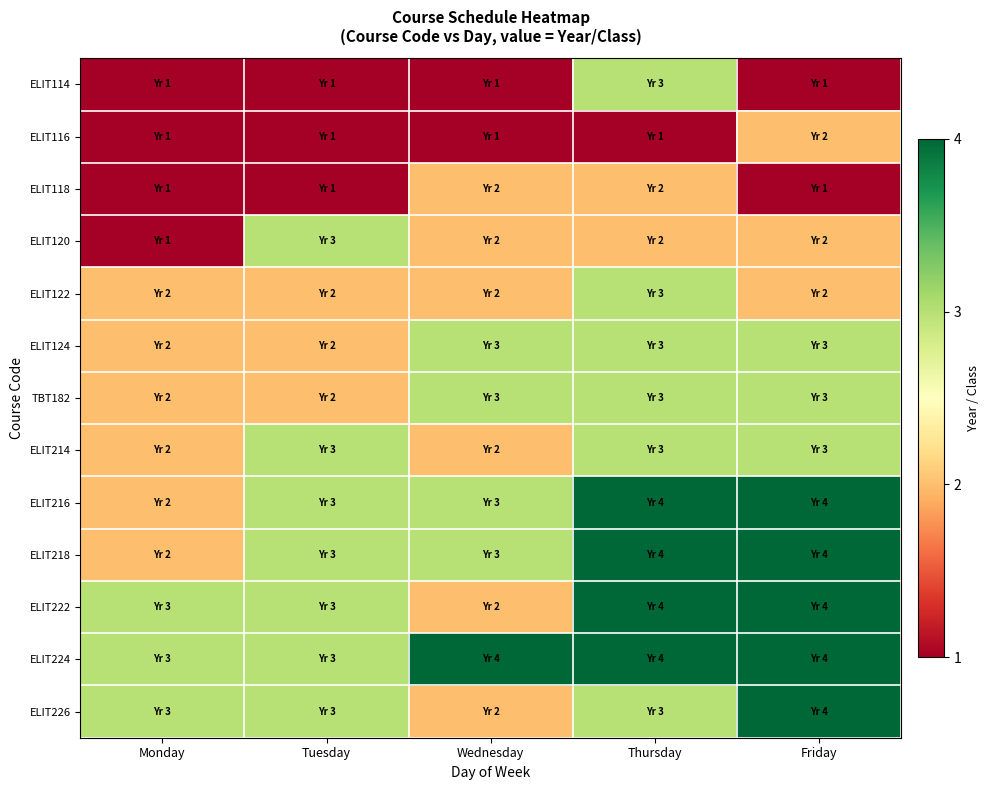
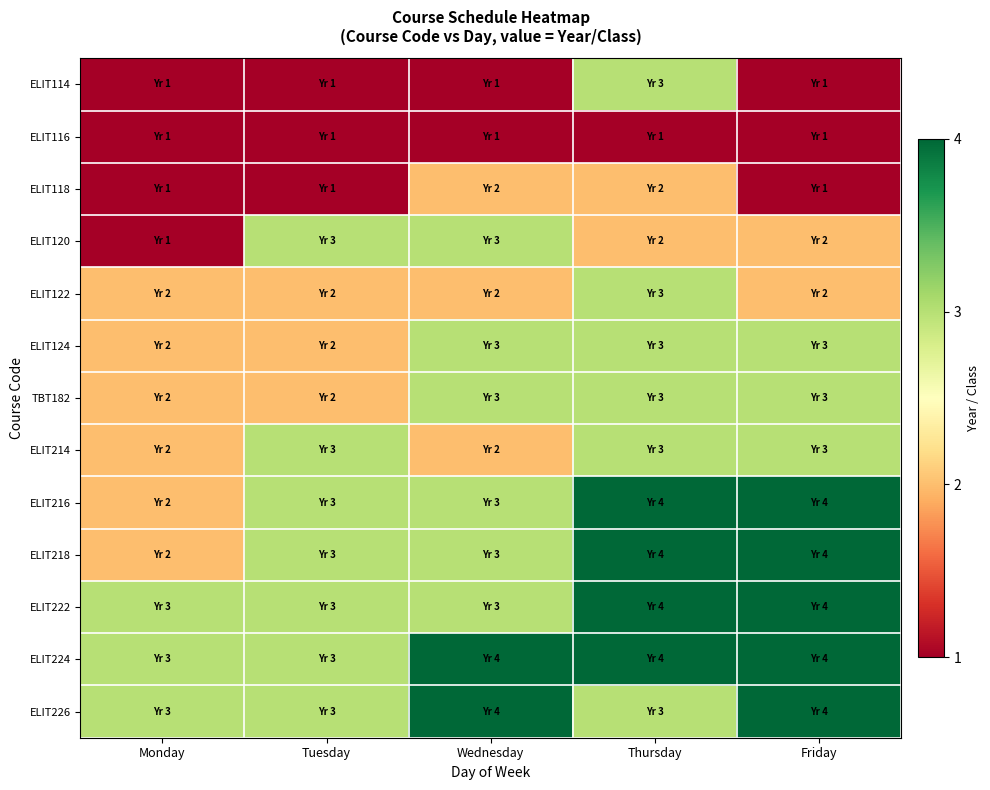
ELIT116, Friday: 2 -> 1
ELIT120, Wednesday: 2 -> 3
ELIT222, Wednesday: 2 -> 3
ELIT226, Wednesday: 2 -> 4
